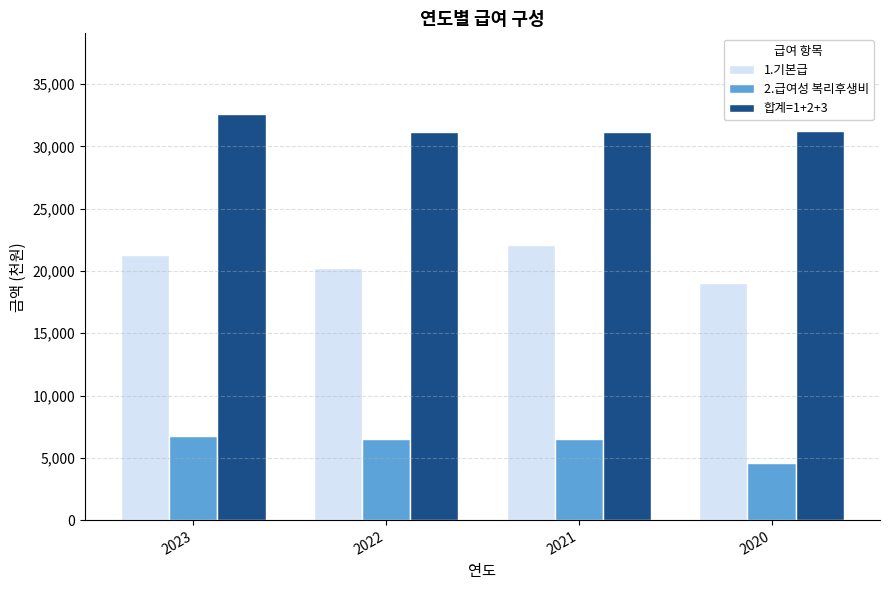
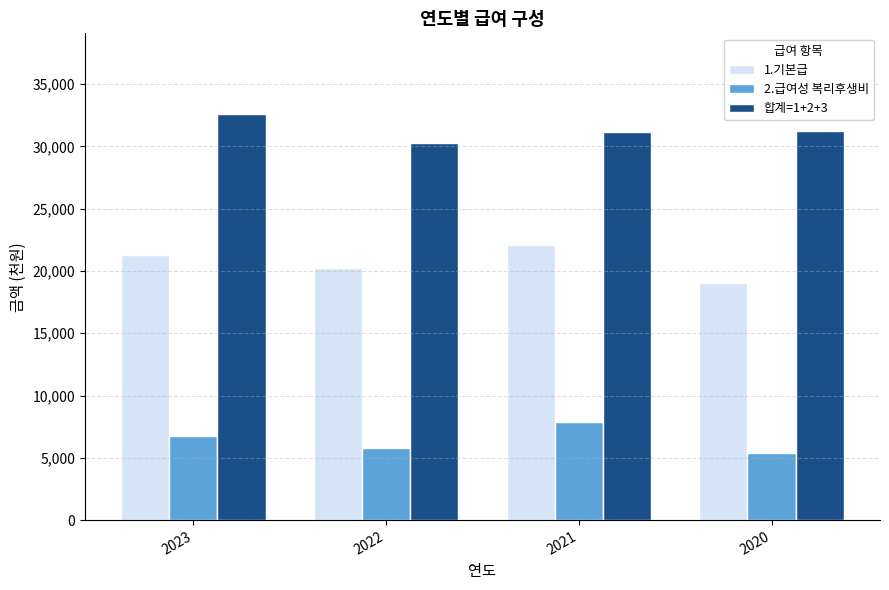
2.급여성 복리후생비, 2022: 6,500 -> 5,800
합계=1+2+3, 2022: 31,200 -> 30,300
2.급여성 복리후생비, 2021: 6,500 -> 7,900
2.급여성 복리후생비, 2020: 4,600 -> 5,400
